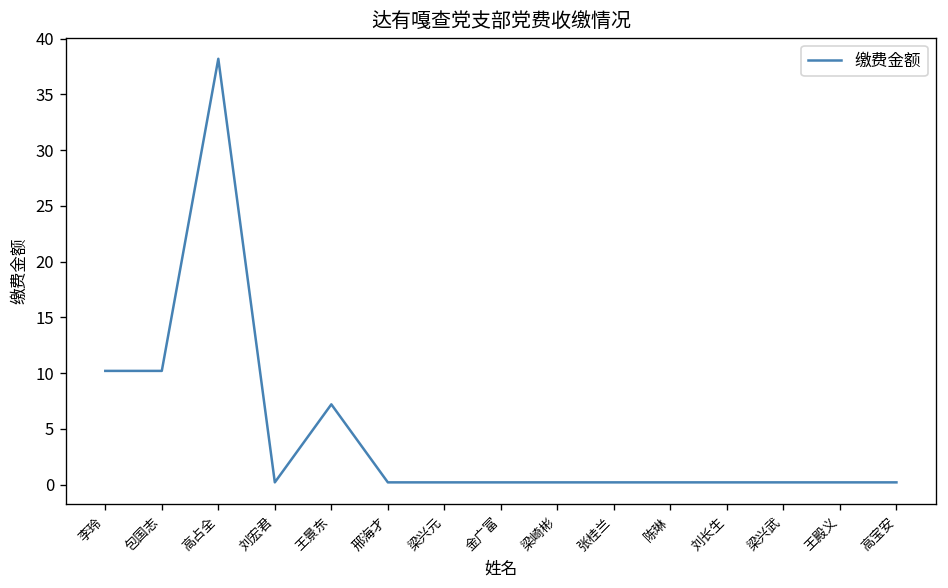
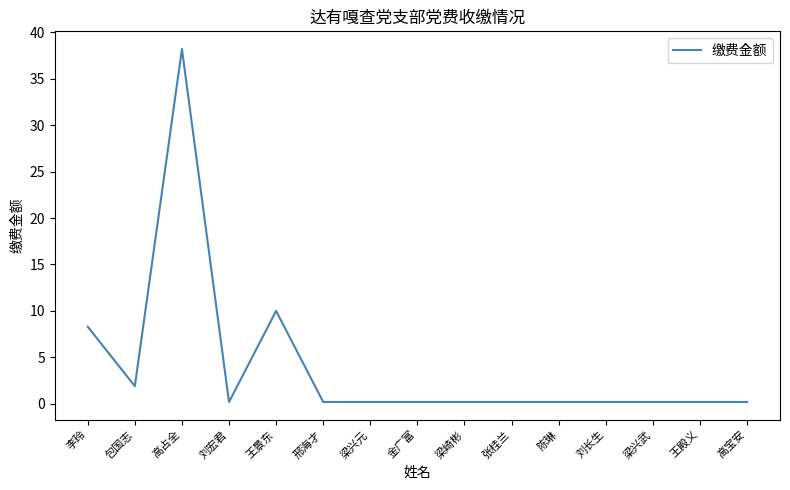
李玲: 10 -> 8
包国志: 10 -> 2
王景东: 7 -> 10
